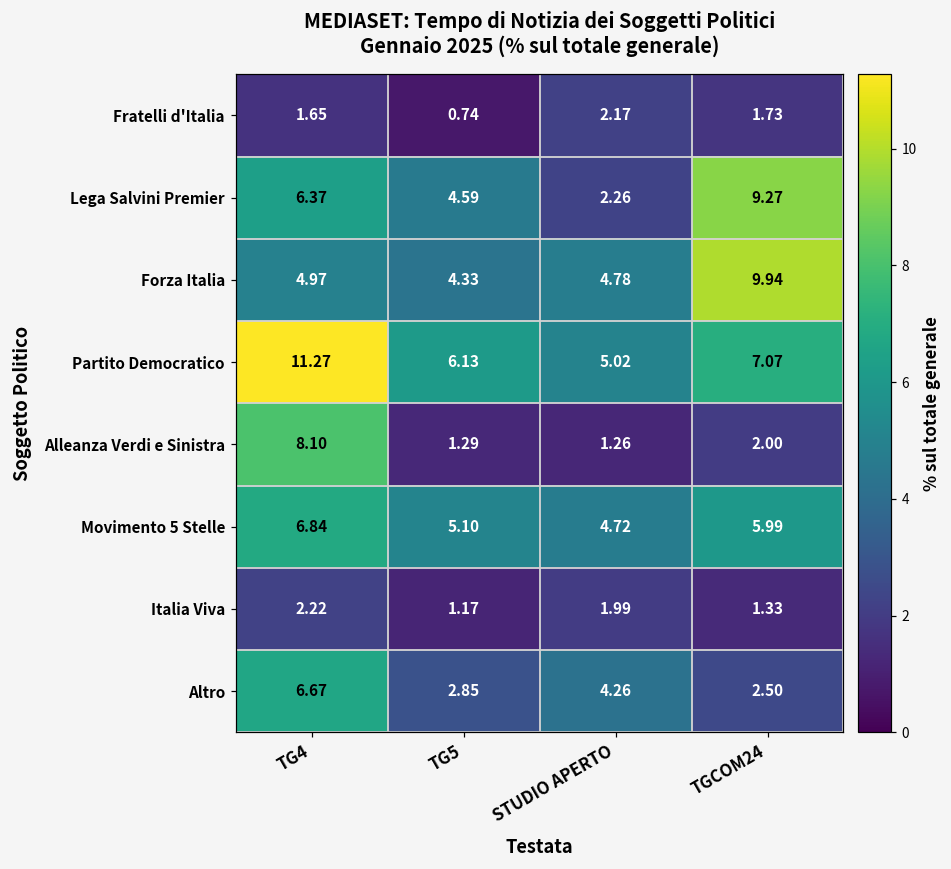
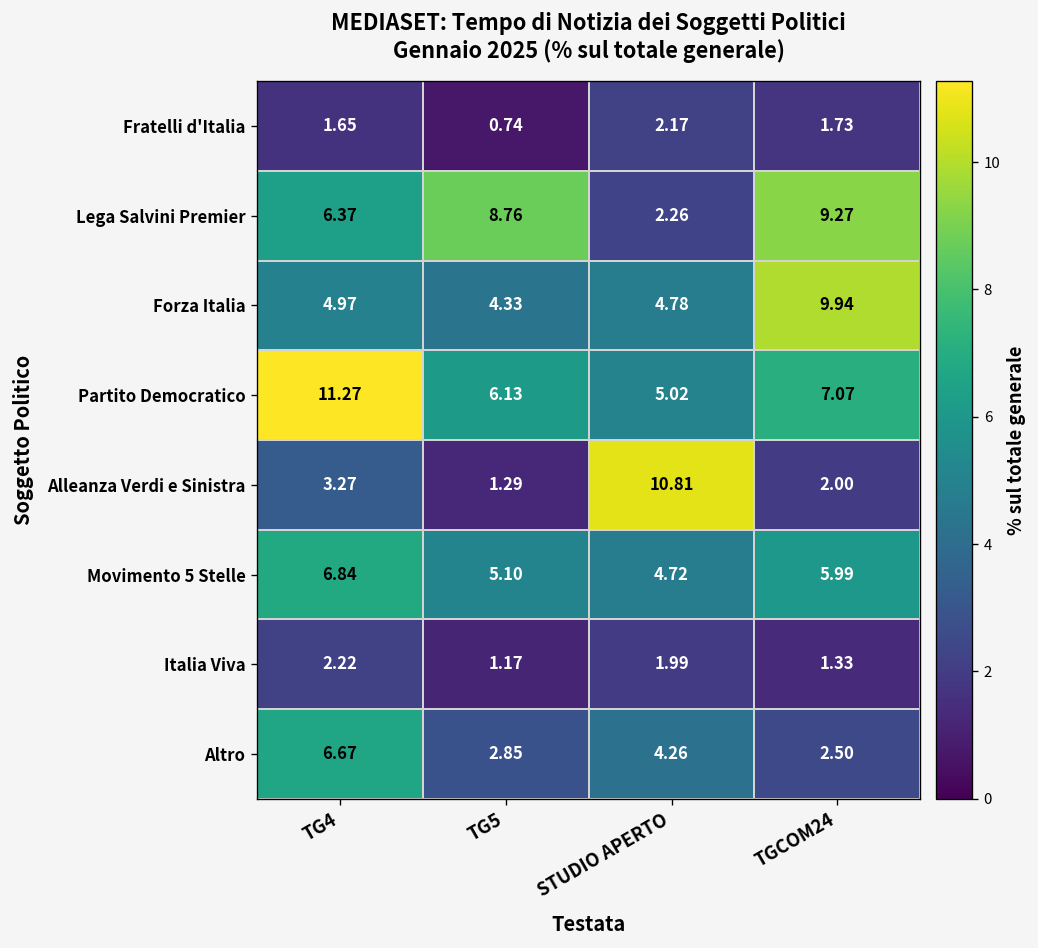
Lega Salvini Premier, TG5: 4.59 -> 8.76
Alleanza Verdi e Sinistra, TG4: 8.10 -> 3.27
Alleanza Verdi e Sinistra, STUDIO APERTO: 1.26 -> 10.81
